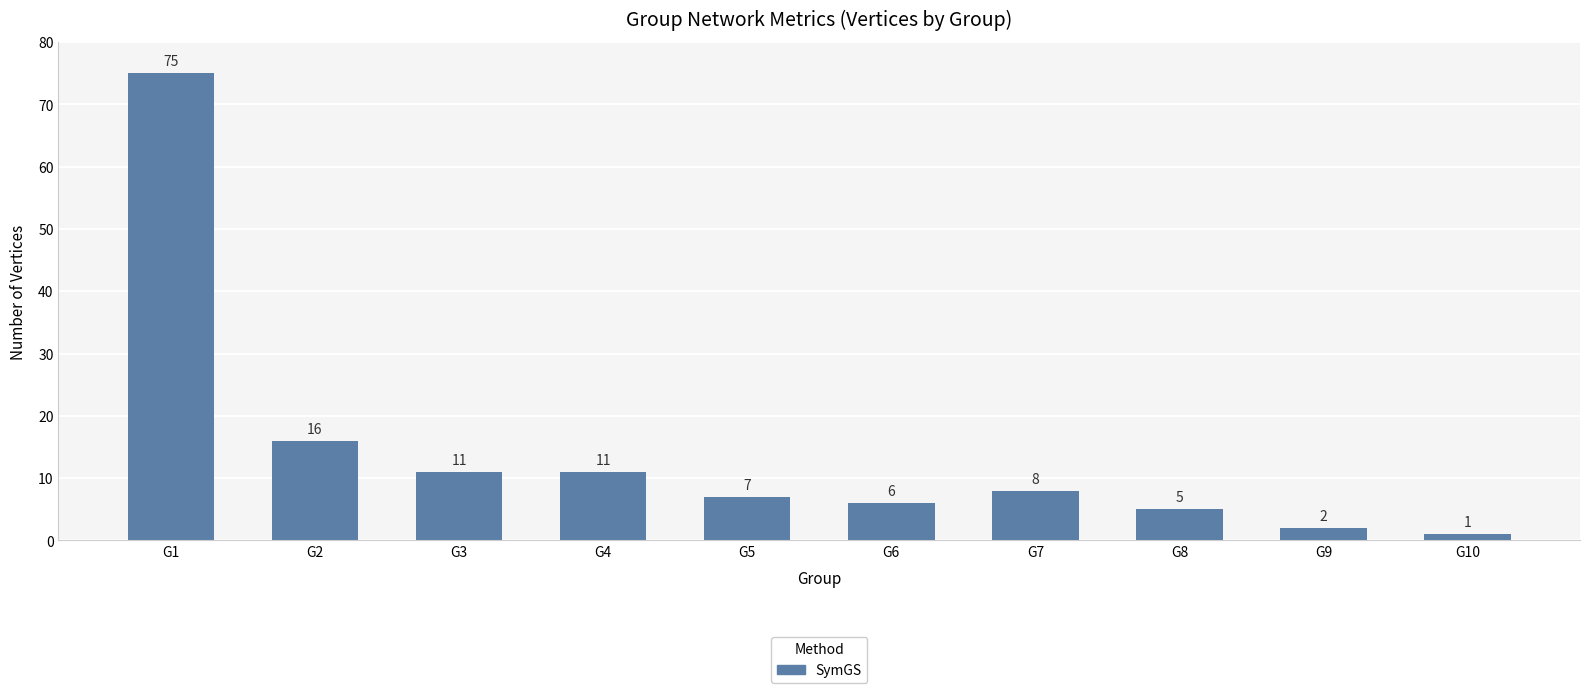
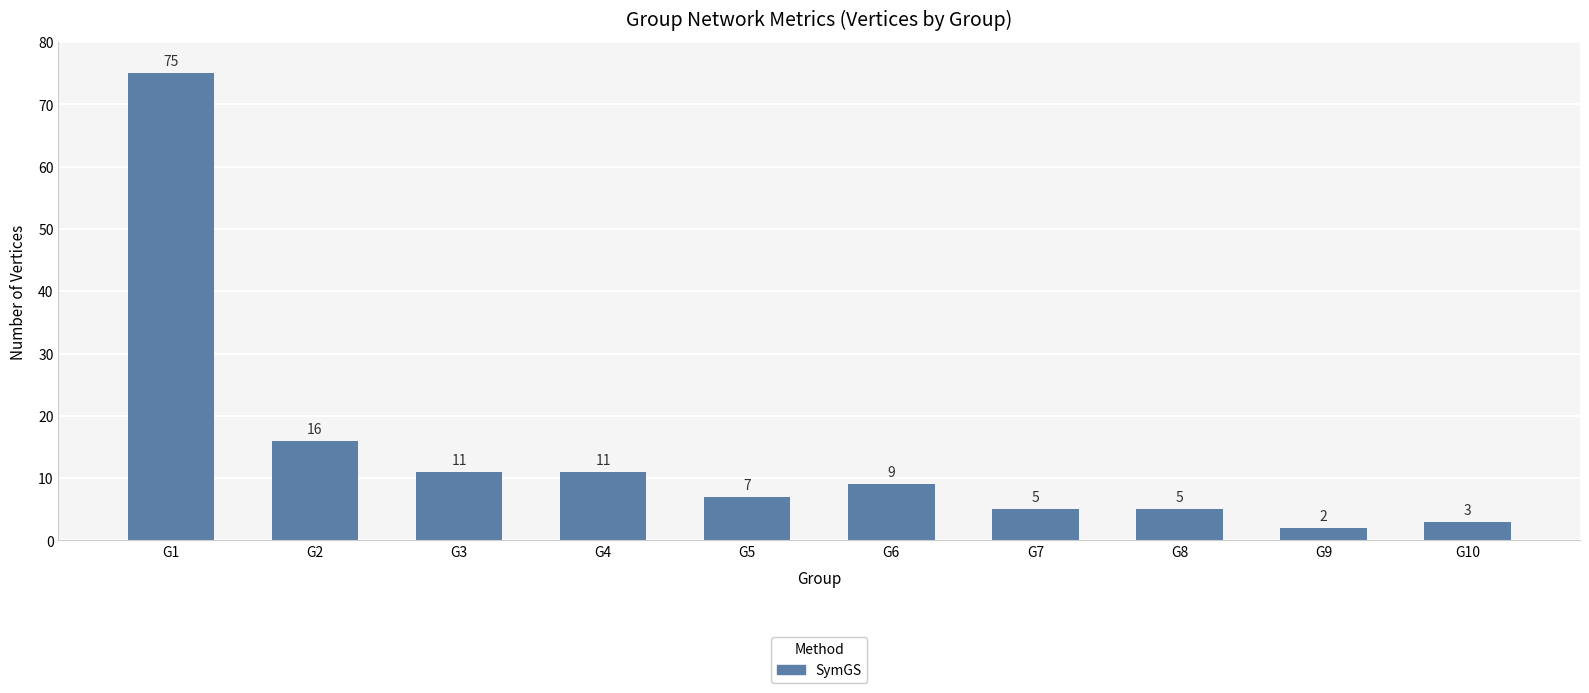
G6: 6 -> 9
G7: 8 -> 5
G10: 1 -> 3
